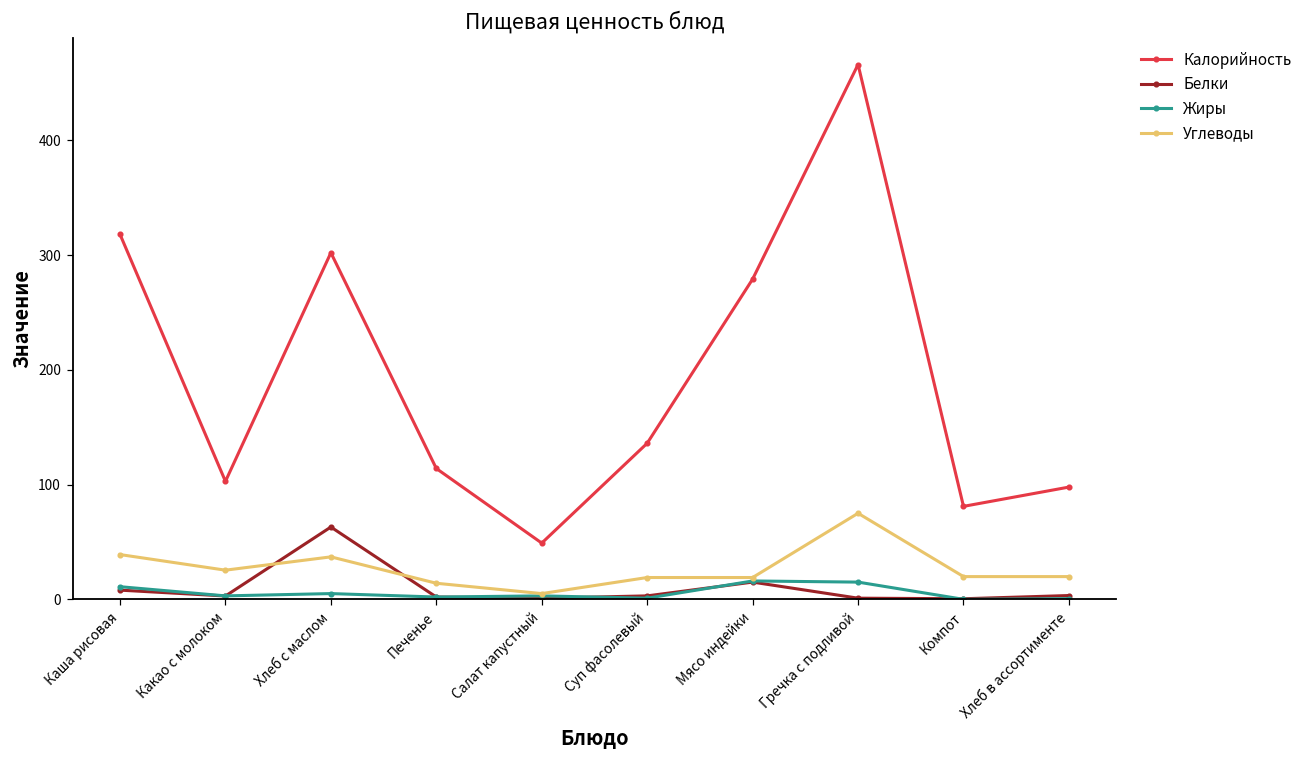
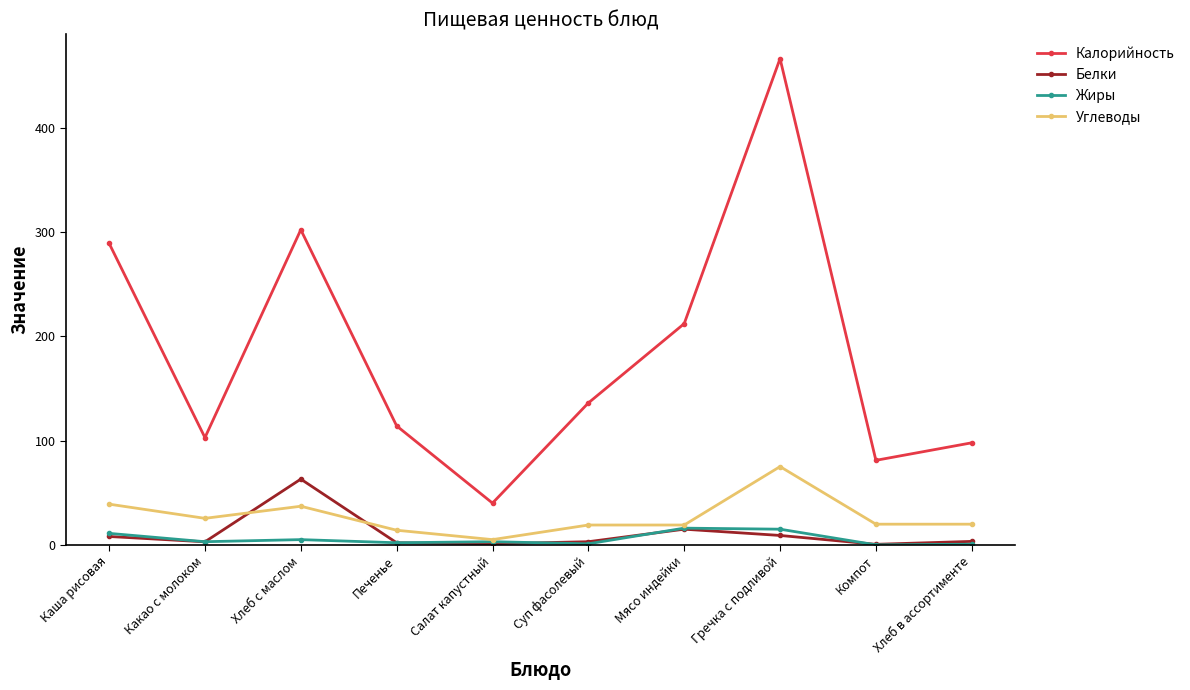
Калорийность, Каша рисовая: 318 -> 289
Калорийность, Салат капустный: 49 -> 40
Калорийность, Мясо индейки: 279 -> 212
Белки, Гречка с подливой: 1 -> 9
